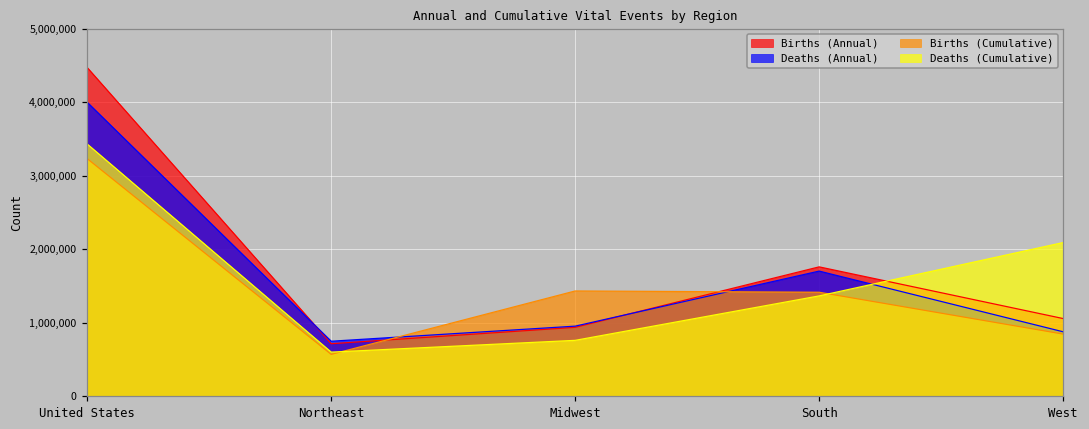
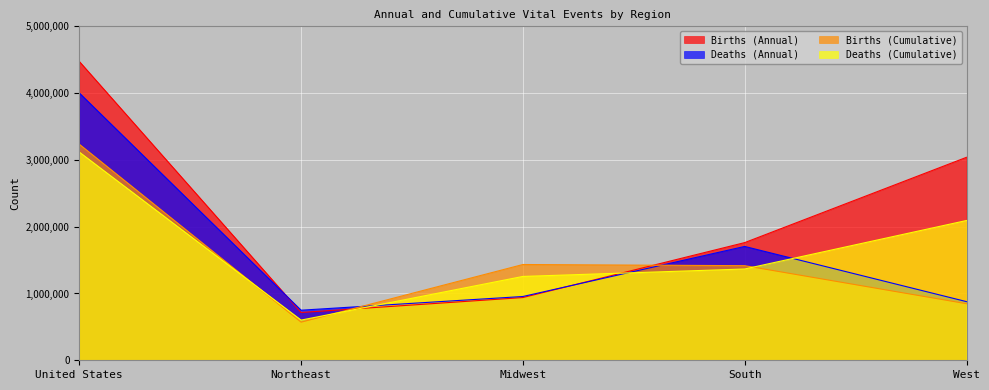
Deaths (Cumulative), United States: 3,400,000 -> 3,100,000
Deaths (Cumulative), Midwest: 800,000 -> 1,300,000
Births (Annual), West: 1,100,000 -> 3,000,000
